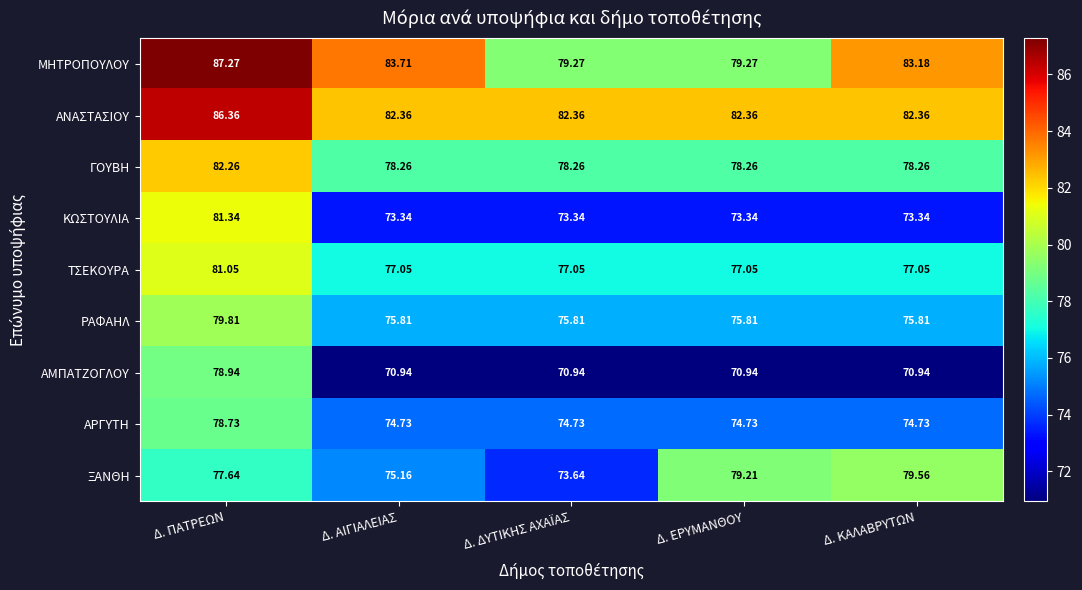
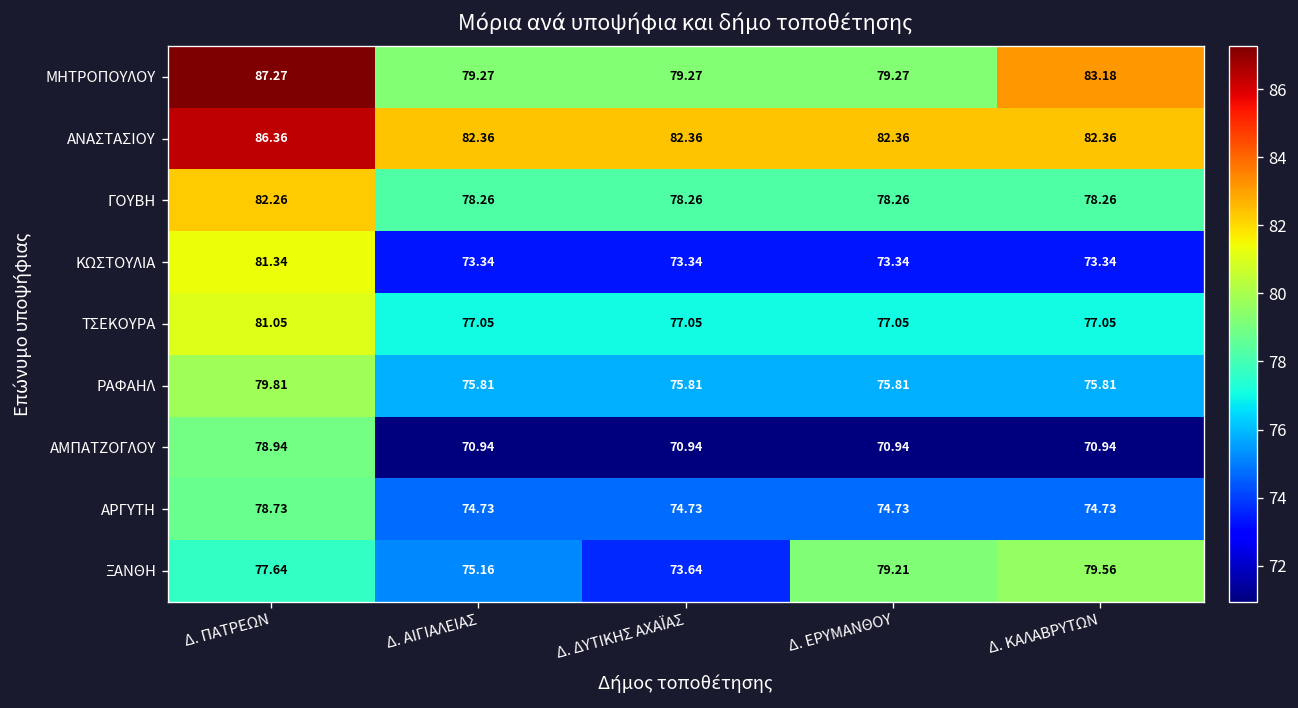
ΜΗΤΡΟΠΟΥΛΟΥ, Δ. ΑΙΓΙΑΛΕΙΑΣ: 83.71 -> 79.27
